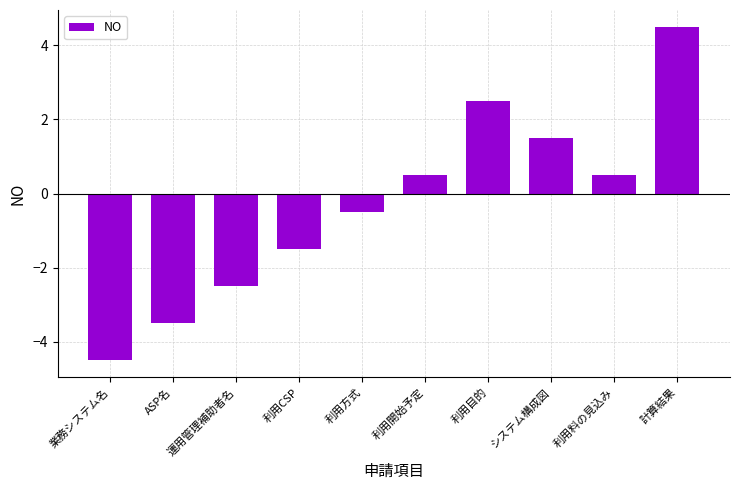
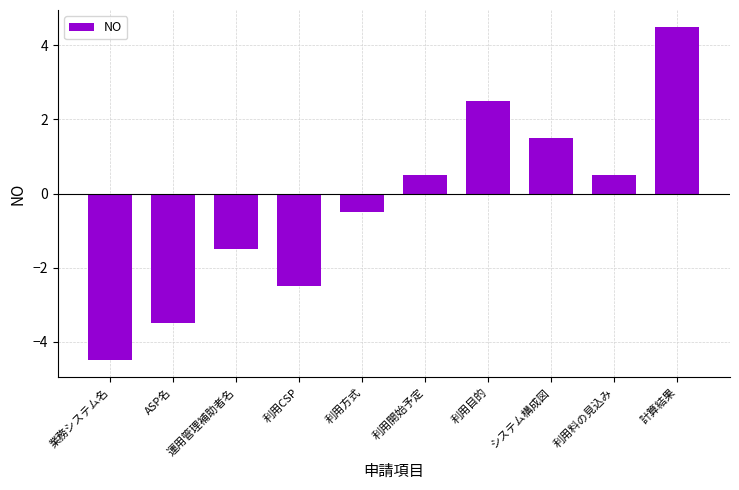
運用管理補助者名: -2.5 -> -1.5
利用CSP: -1.5 -> -2.5
